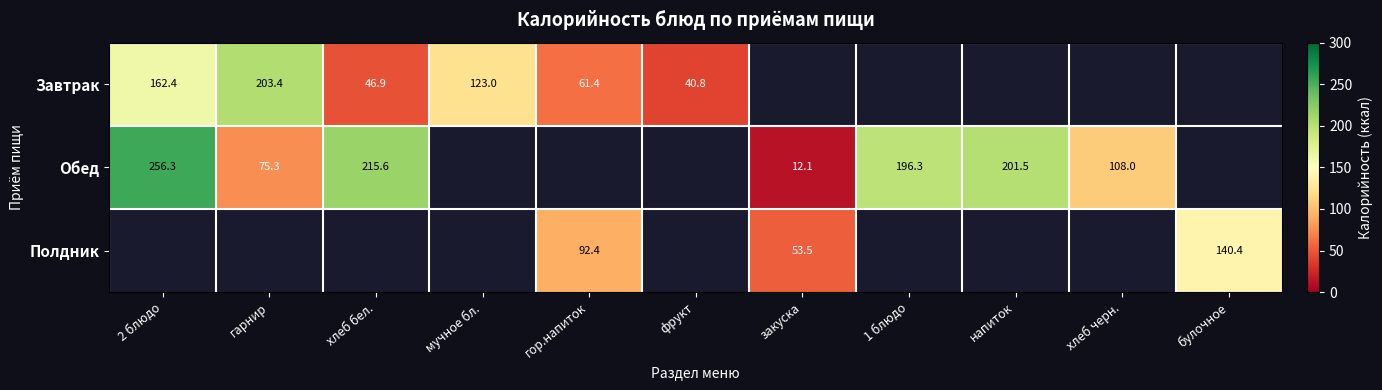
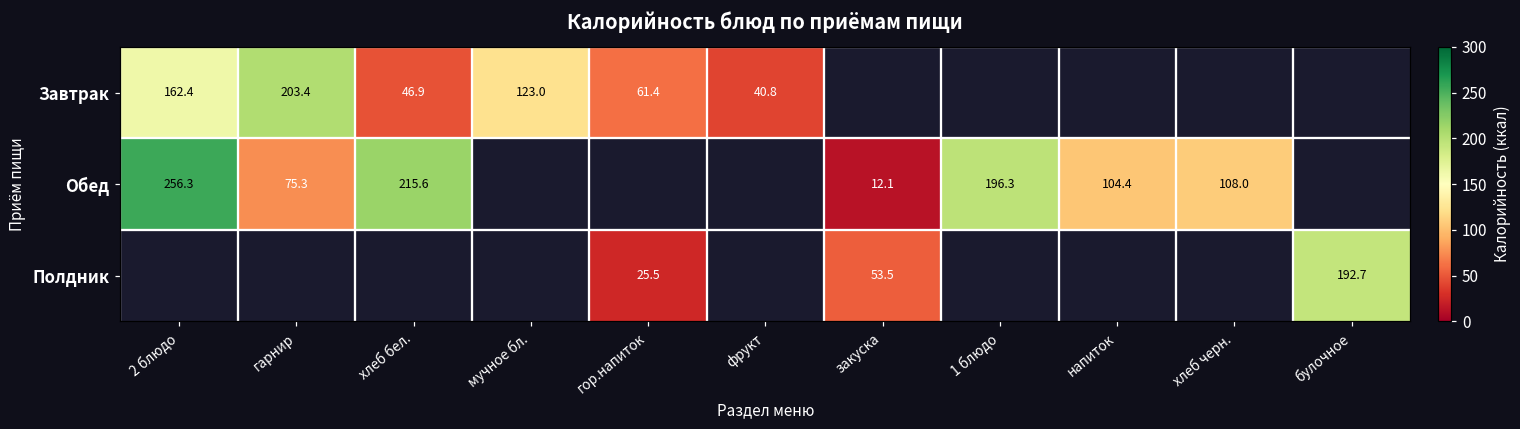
Обед, напиток: 201.5 -> 104.4
Полдник, гор.напиток: 92.4 -> 25.5
Полдник, булочное: 140.4 -> 192.7
